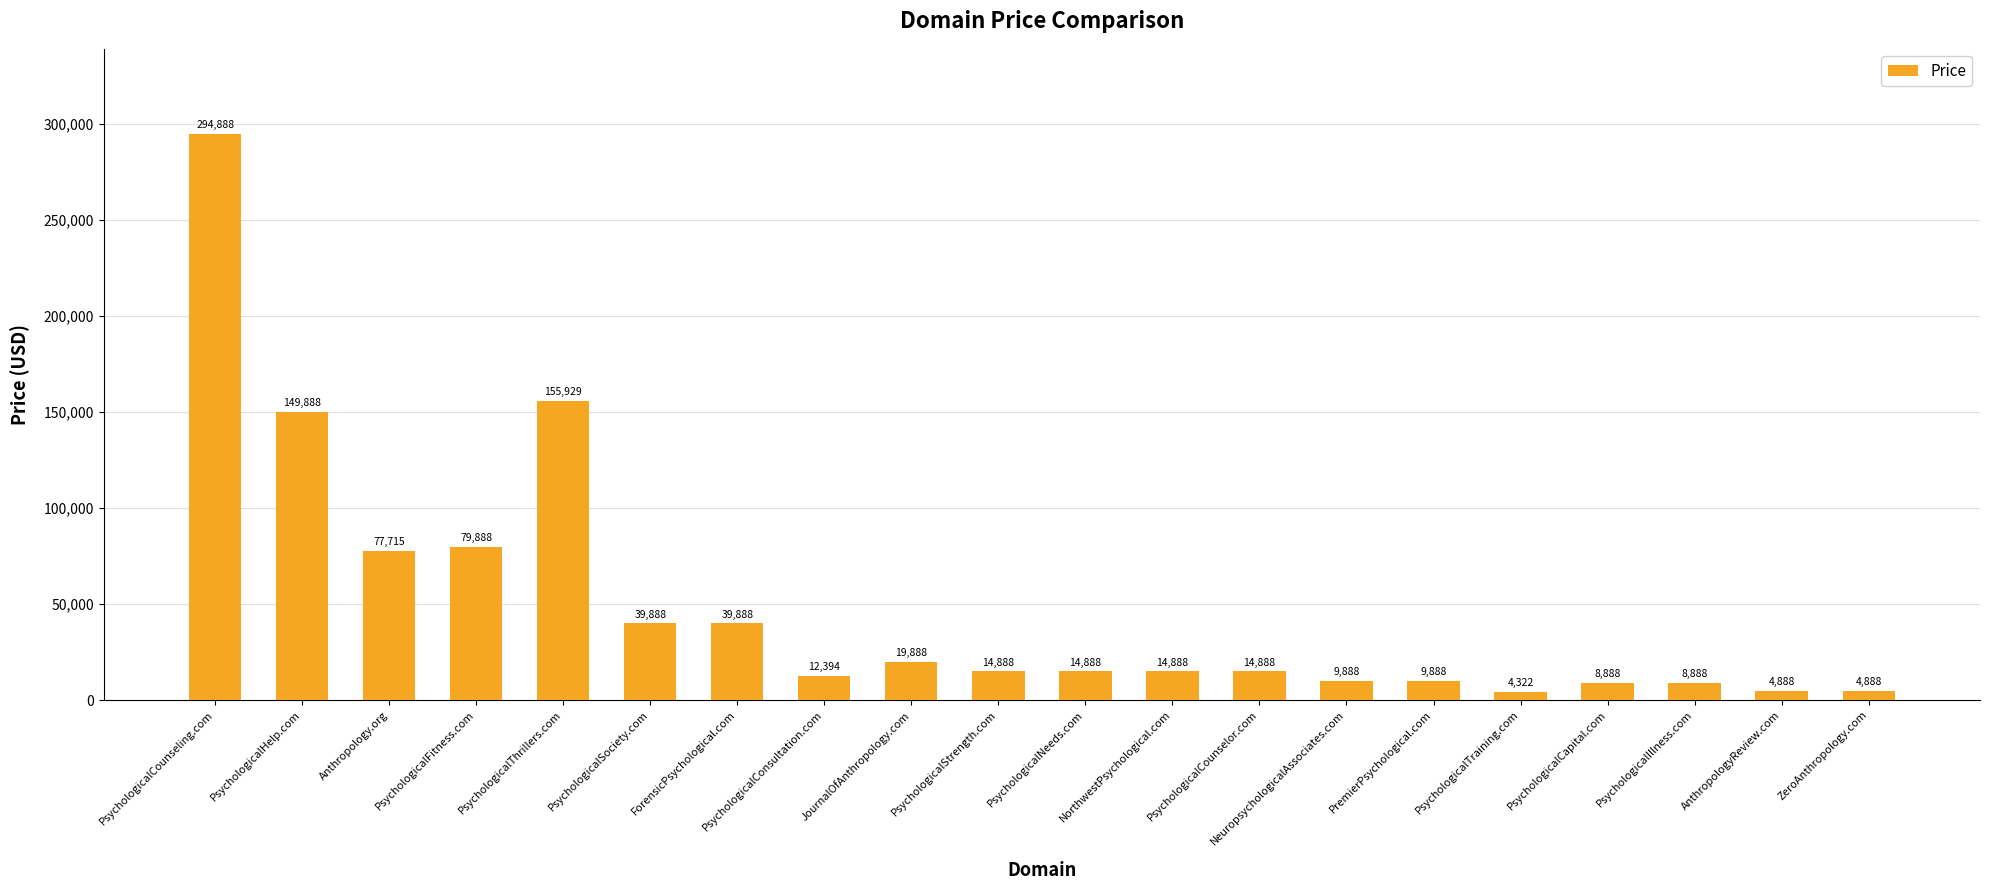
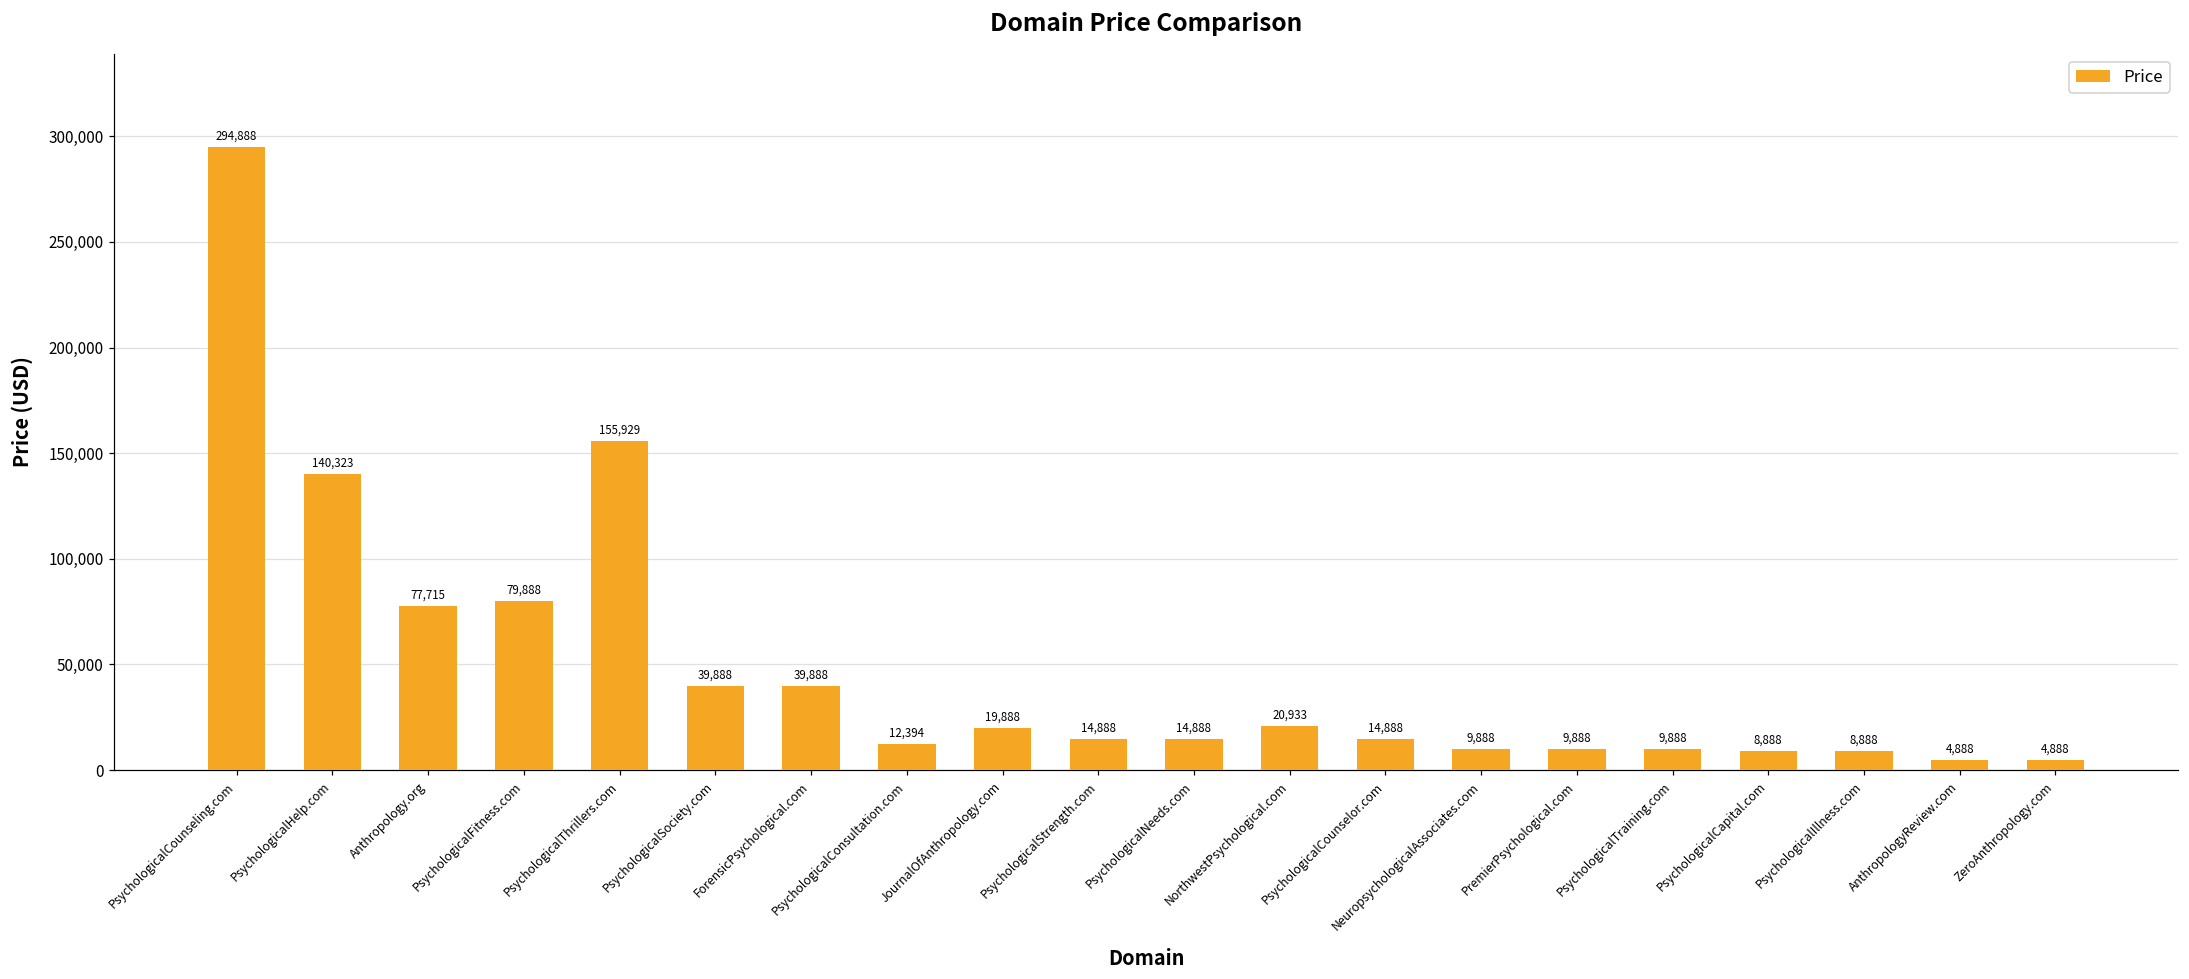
PsychologicalHelp.com: 149,888 -> 140,323
NorthwestPsychological.com: 14,888 -> 20,933
PsychologicalTraining.com: 4,322 -> 9,888
